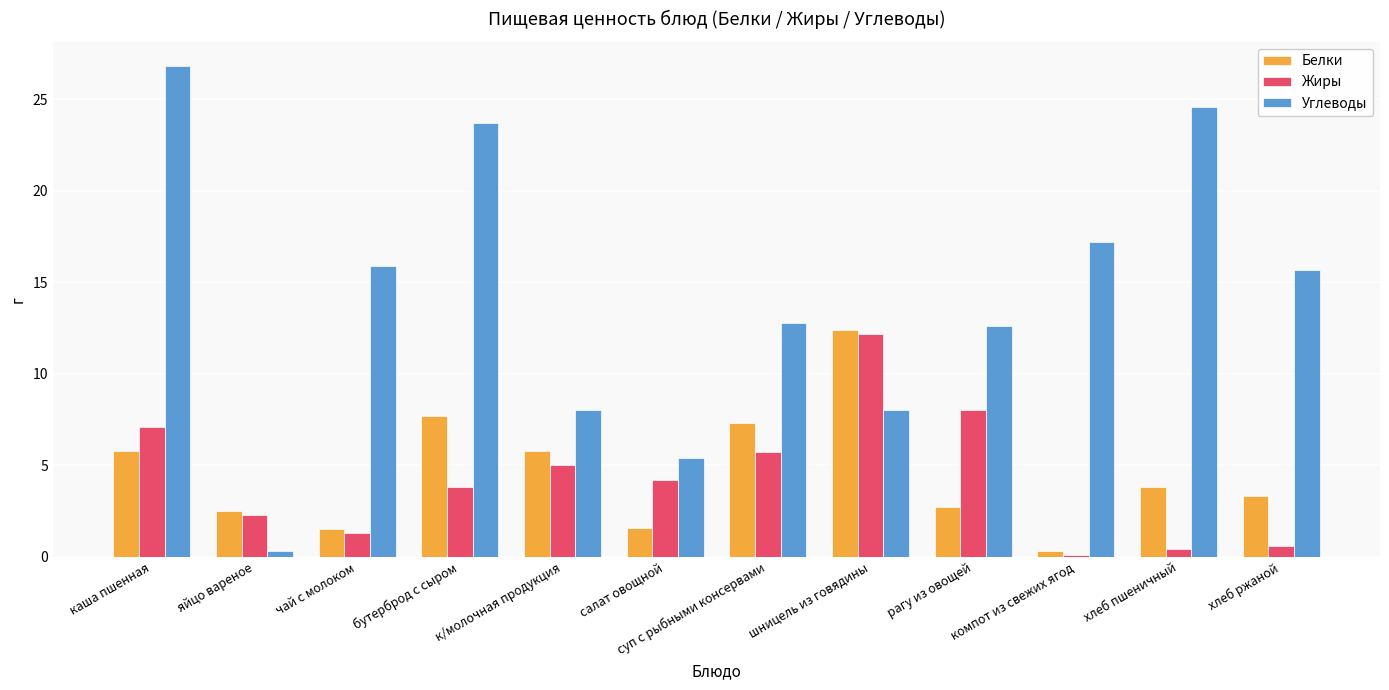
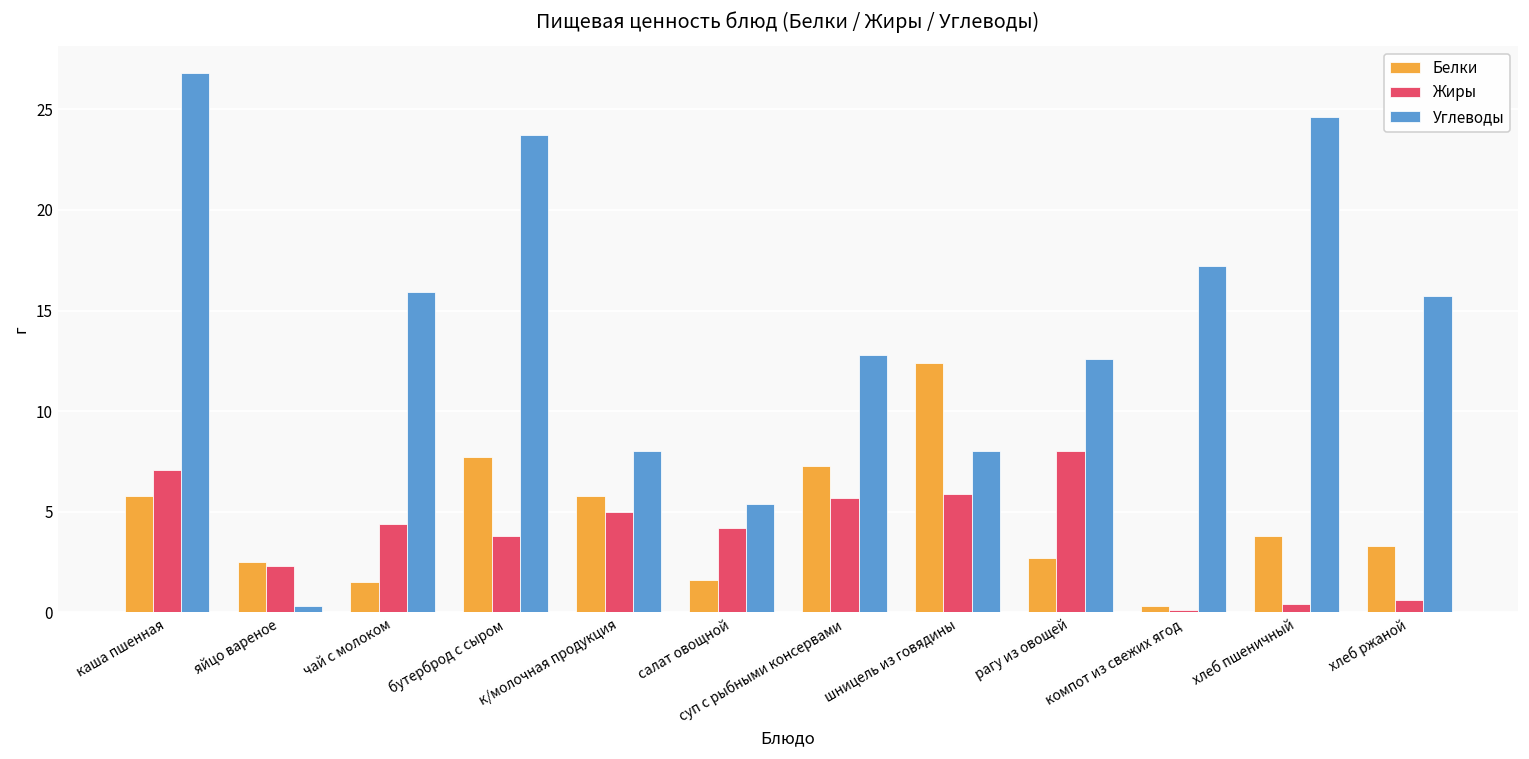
Жиры, чай с молоком: 1.3 -> 4.4
Жиры, шницель из говядины: 12.2 -> 5.9
